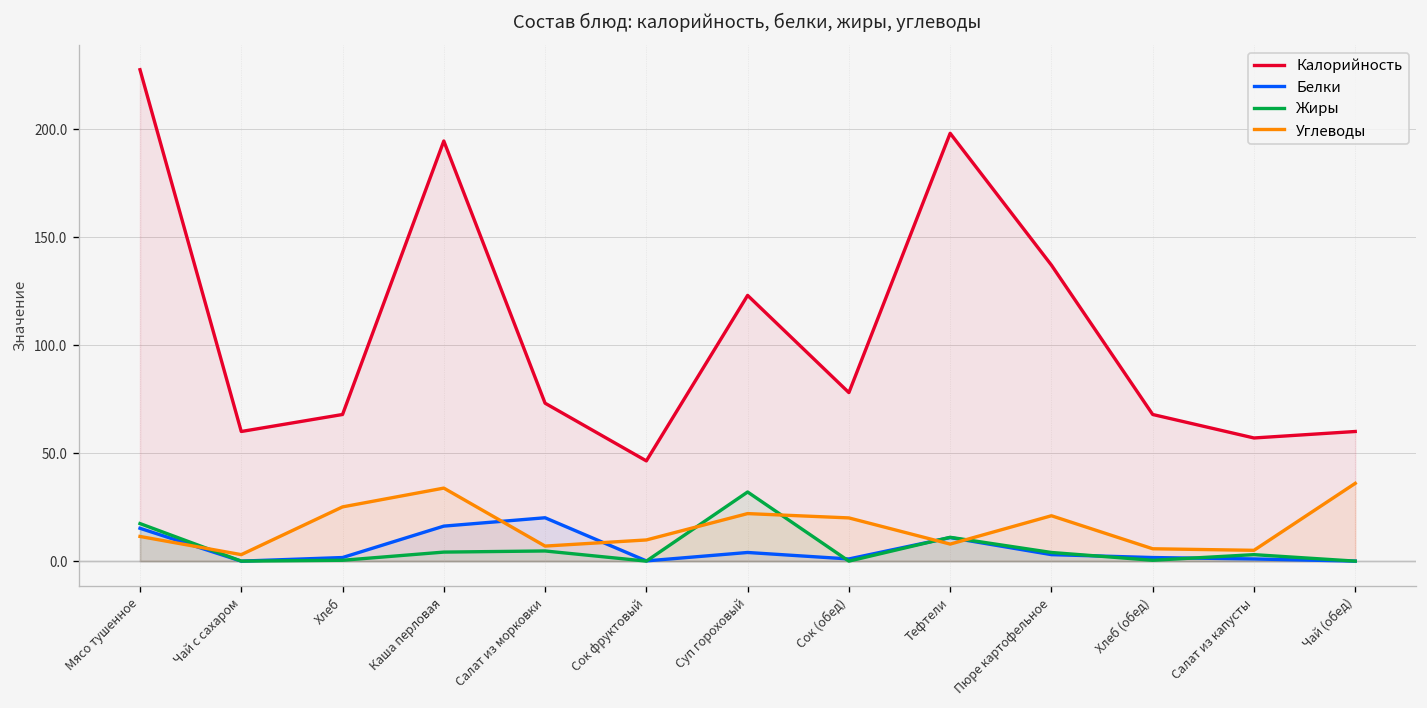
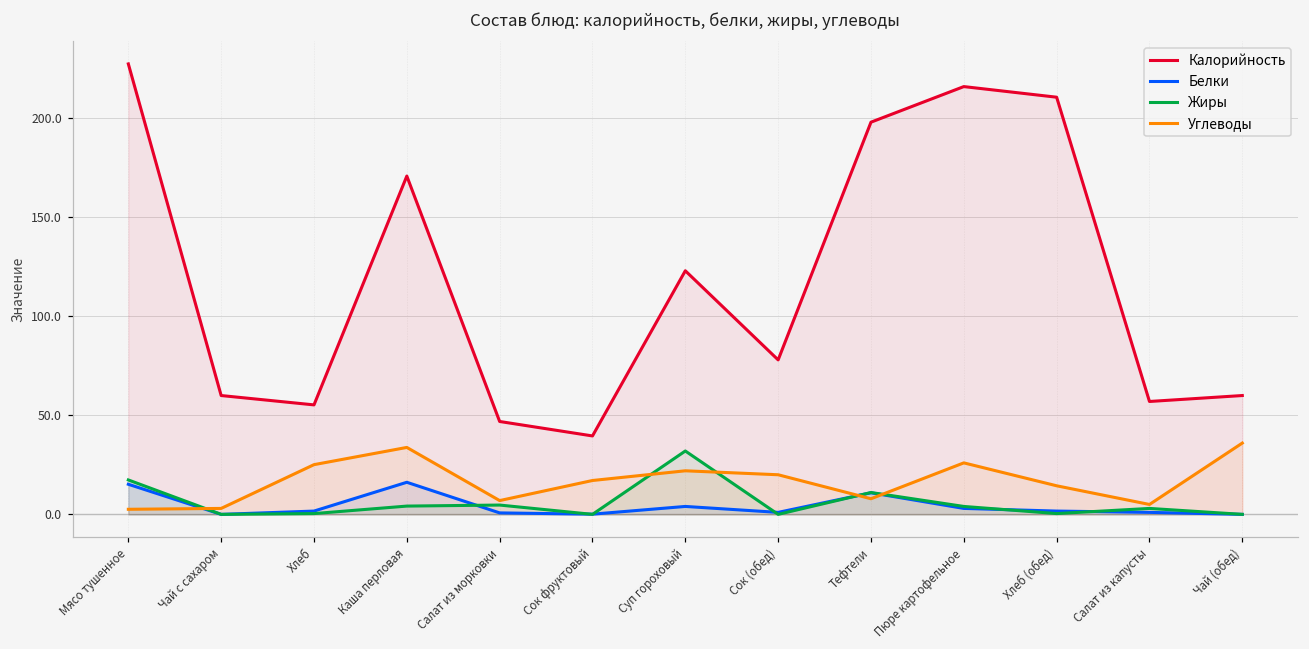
Углеводы, Мясо тушенное: 11 -> 3
Калорийность, Хлеб: 68 -> 55
Калорийность, Каша перловая: 194 -> 171
Калорийность, Салат из морковки: 73 -> 47
Белки, Салат из морковки: 20 -> 1
Калорийность, Сок фруктовый: 46 -> 40
Углеводы, Сок фруктовый: 10 -> 17
Калорийность, Пюре картофельное: 137 -> 216
Углеводы, Пюре картофельное: 21 -> 26
Калорийность, Хлеб (обед): 68 -> 211
Углеводы, Хлеб (обед): 6 -> 14
